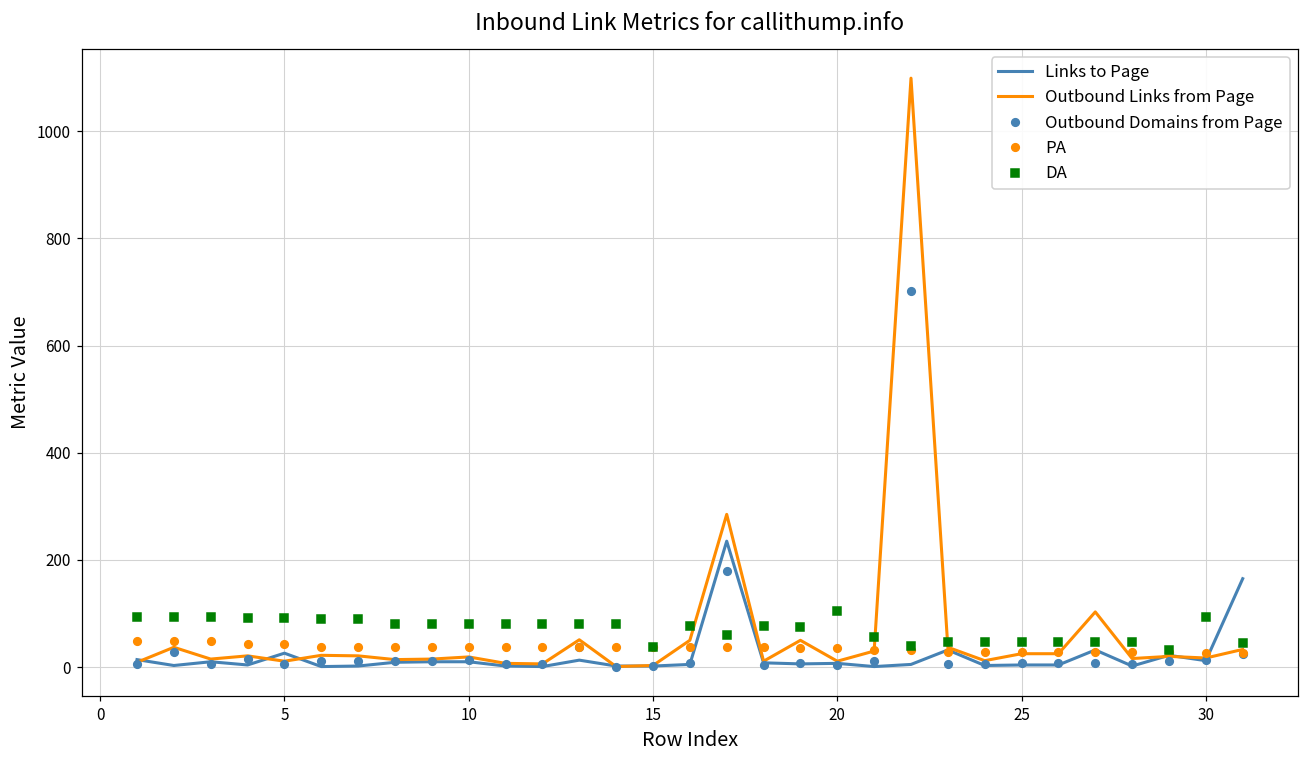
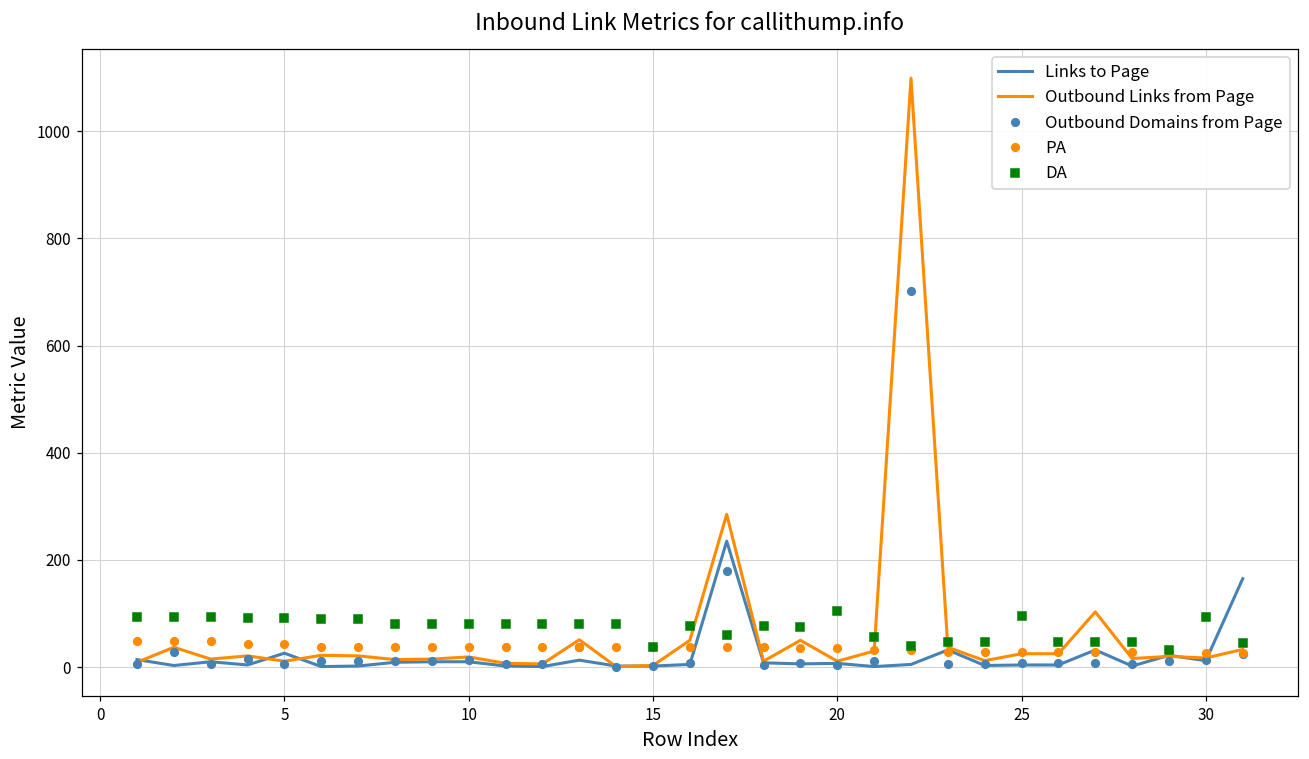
DA, 25: 50 -> 100
